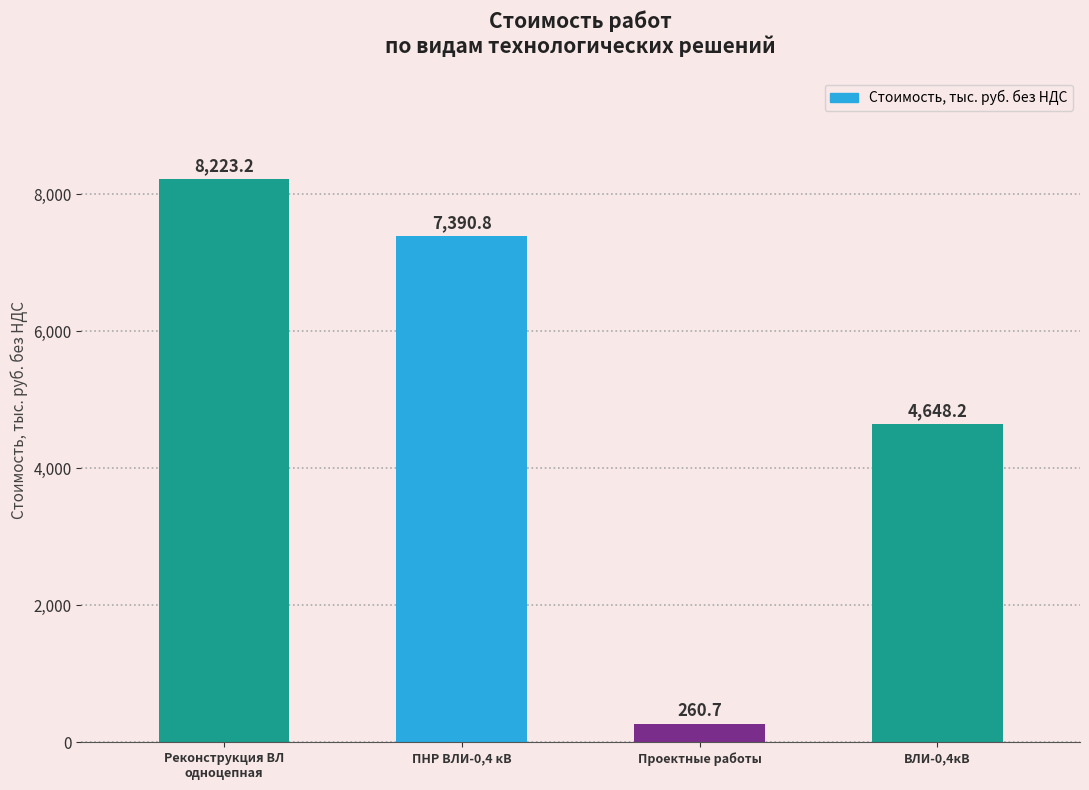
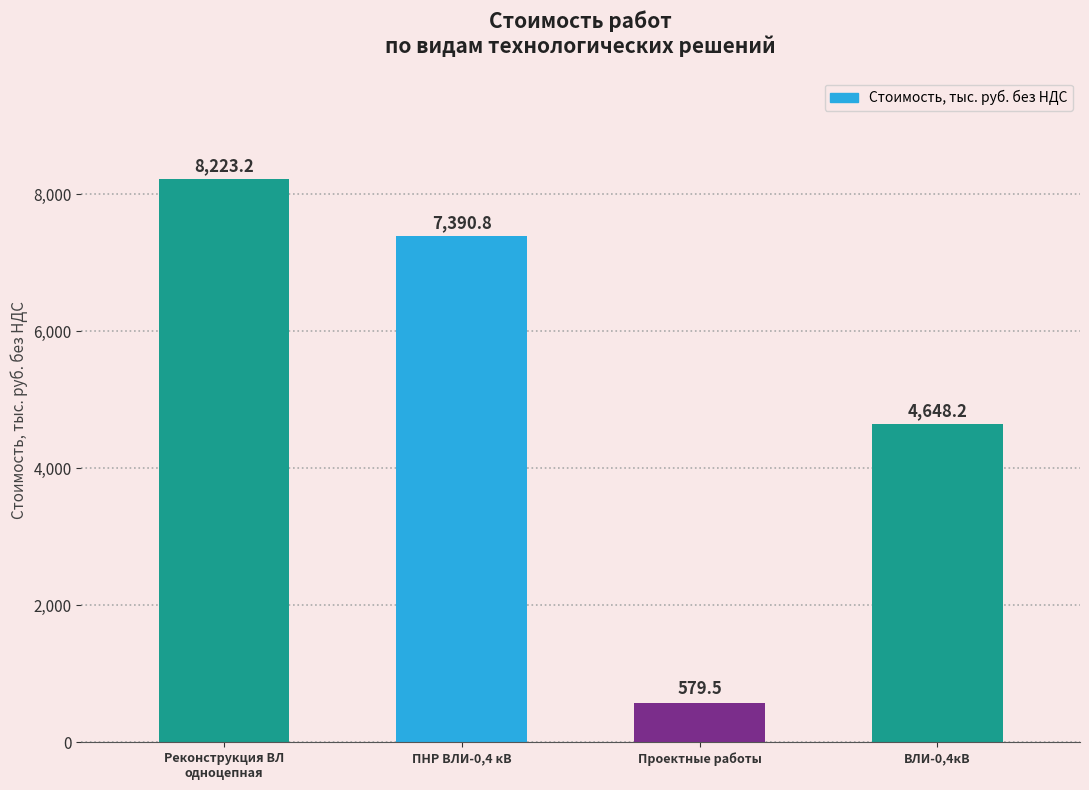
Проектные работы: 260.7 -> 579.5
